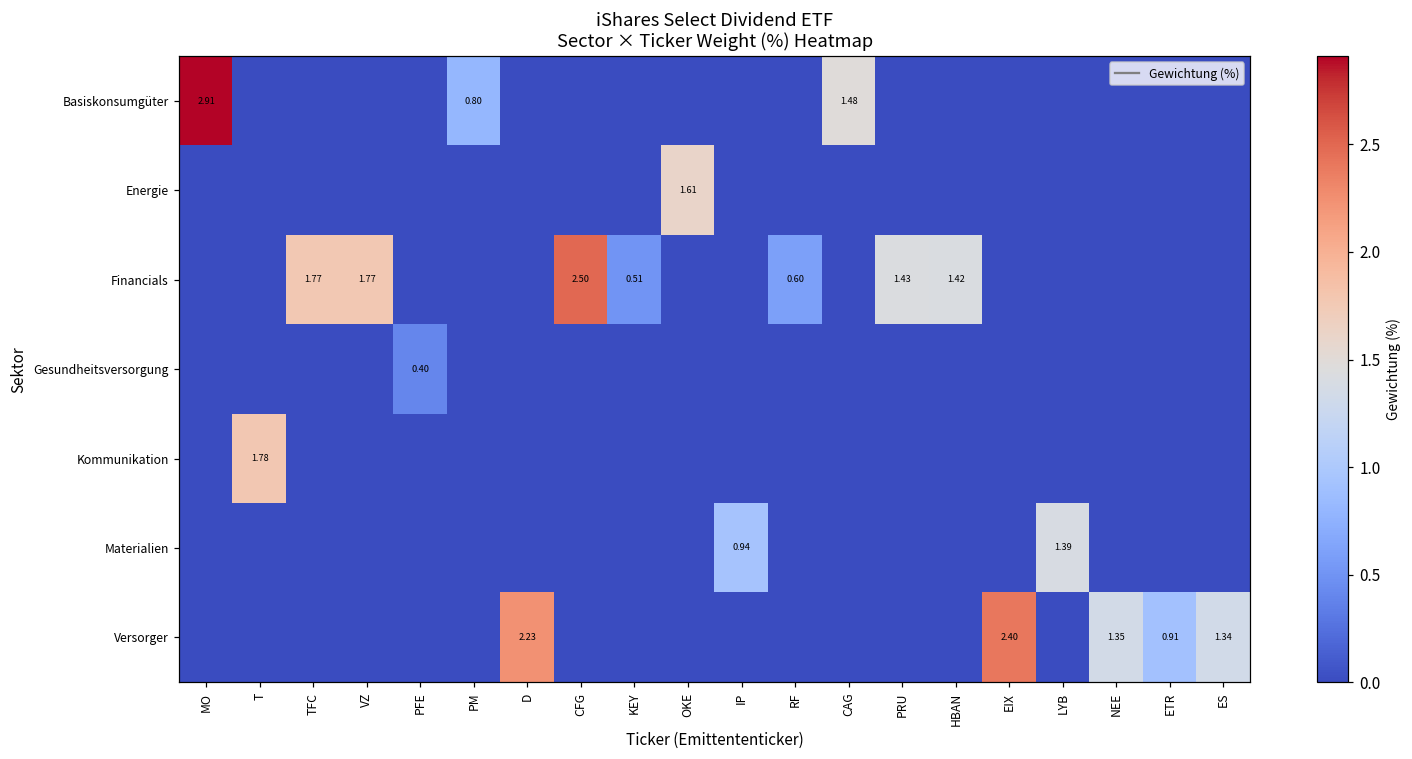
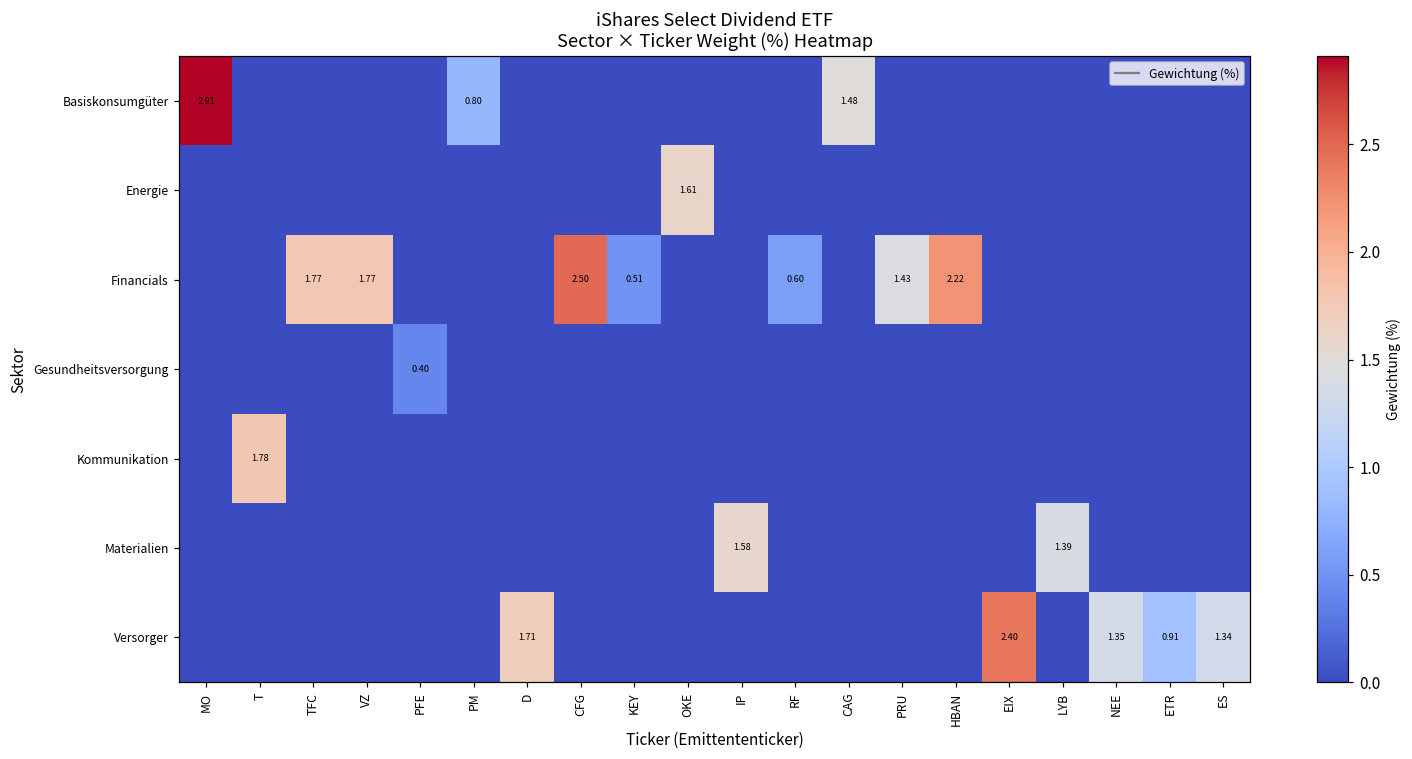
Financials, HBAN: 1.42 -> 2.22
Materialien, IP: 0.94 -> 1.58
Versorger, D: 2.23 -> 1.71
